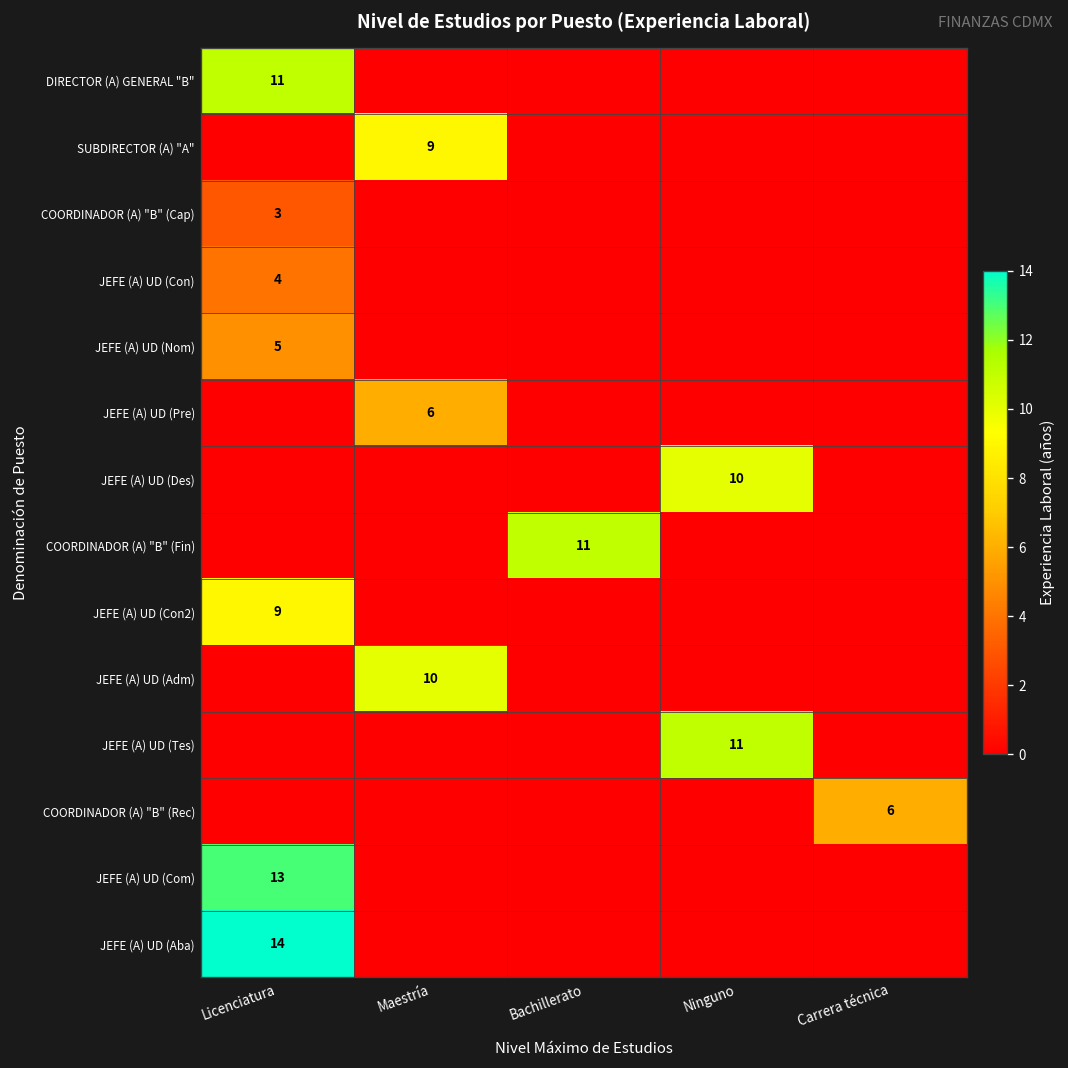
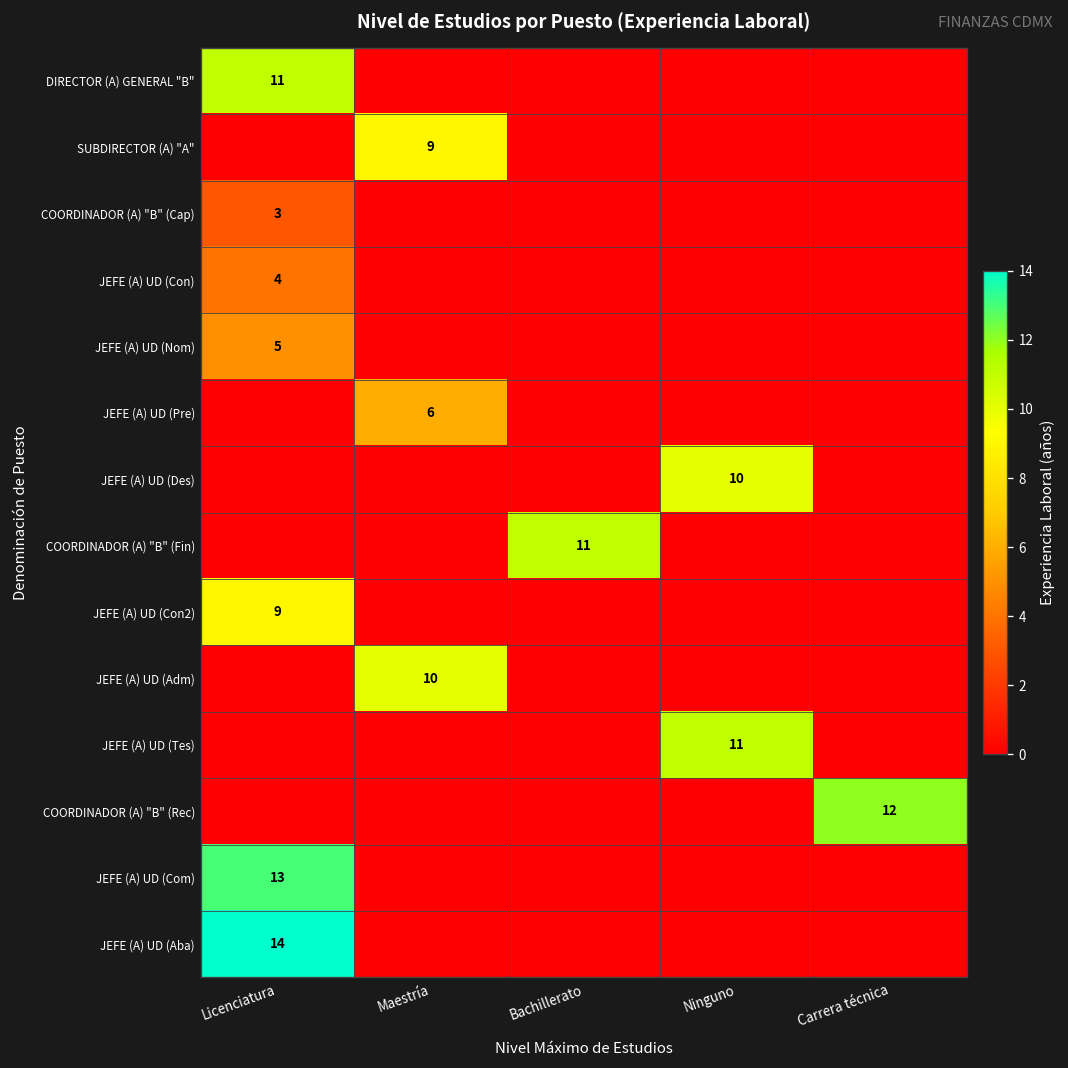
COORDINADOR (A) "B" (Rec), Carrera técnica: 6 -> 12
